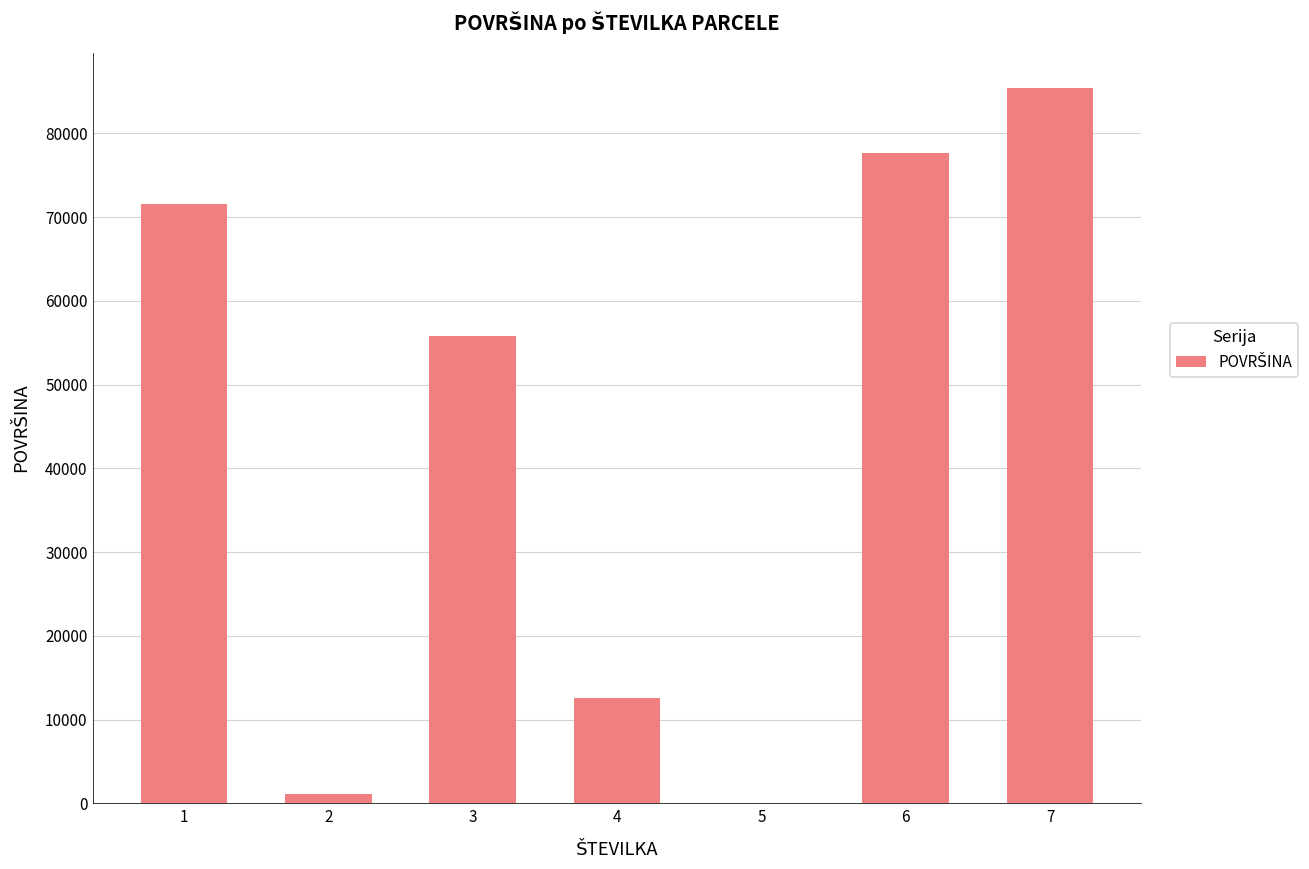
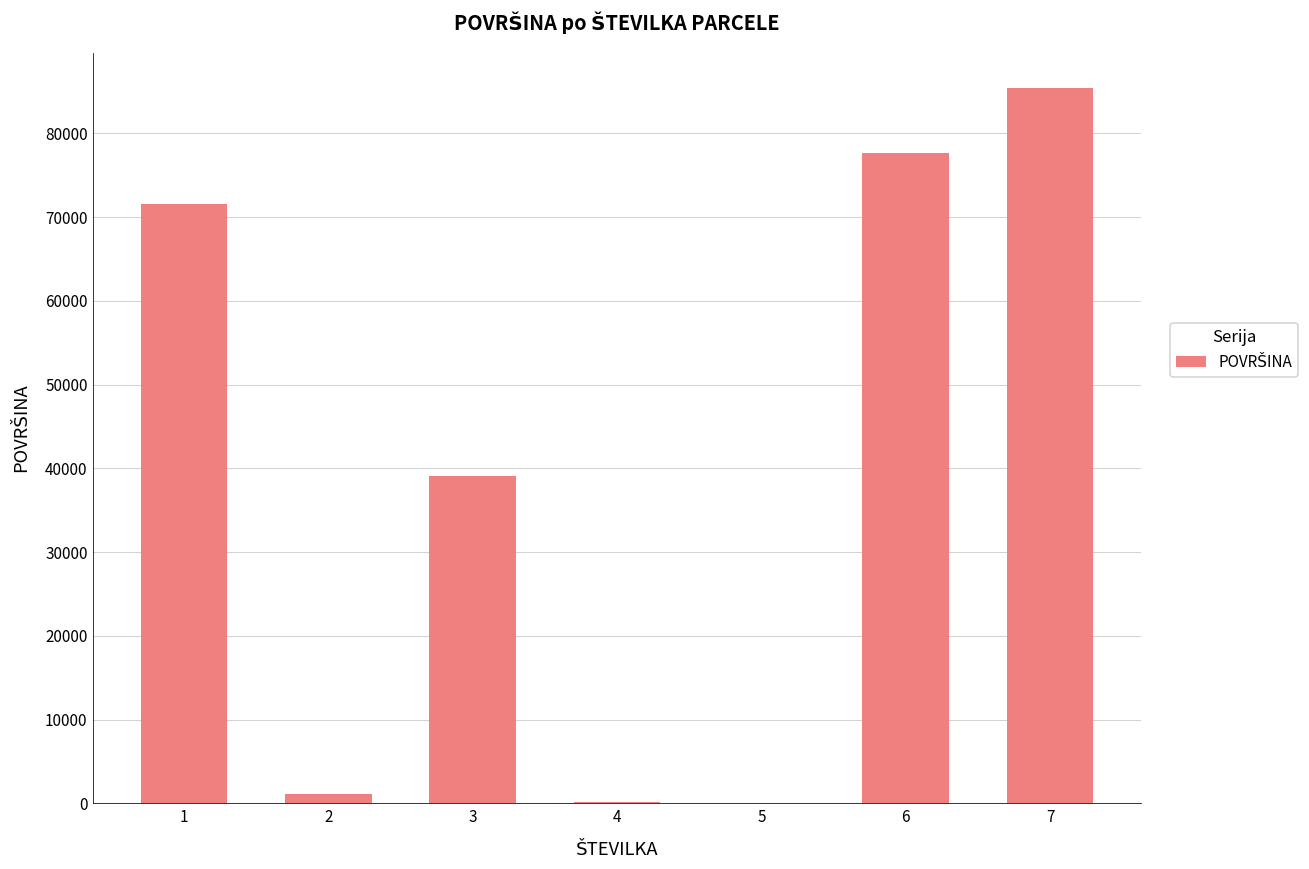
3: 56000 -> 39000
4: 13000 -> 0
